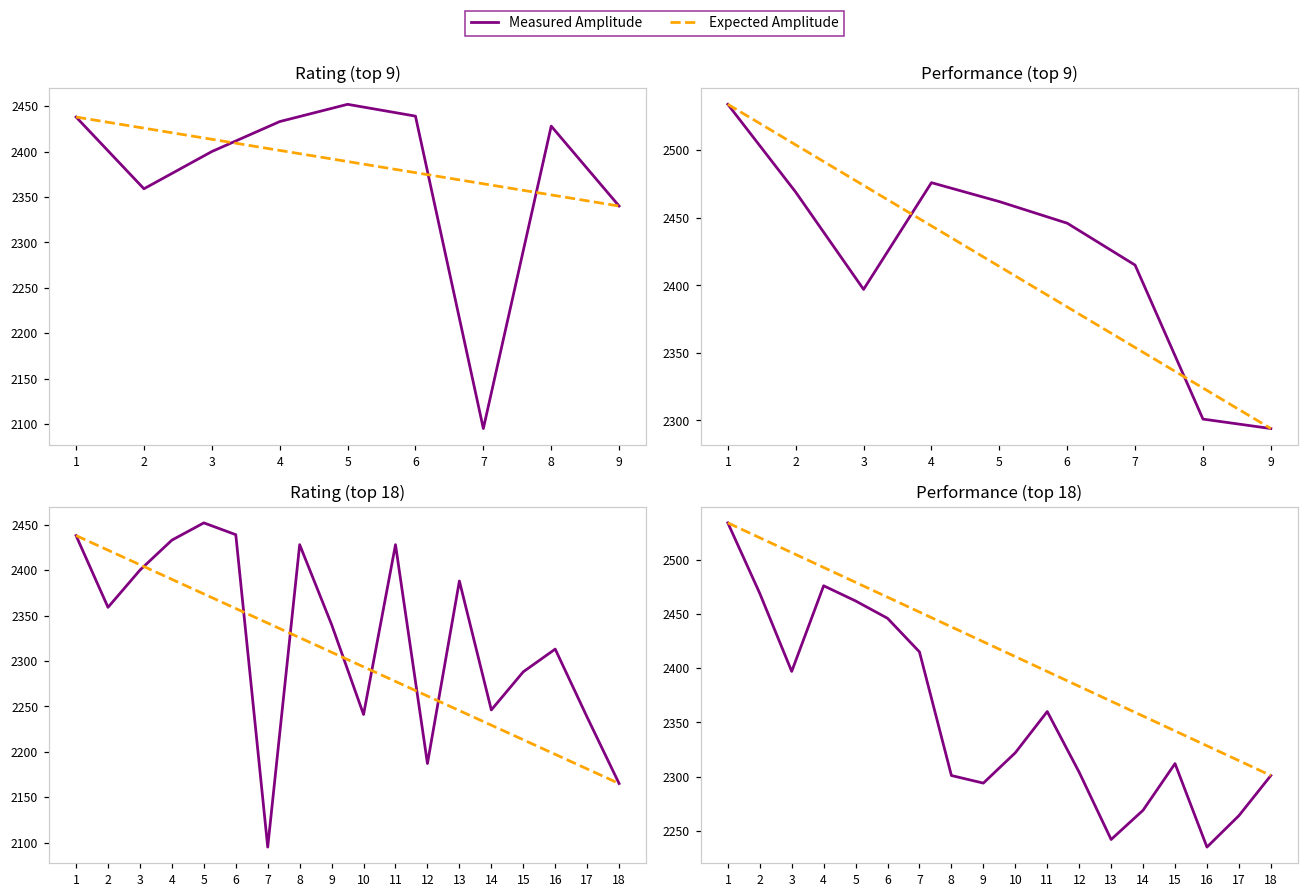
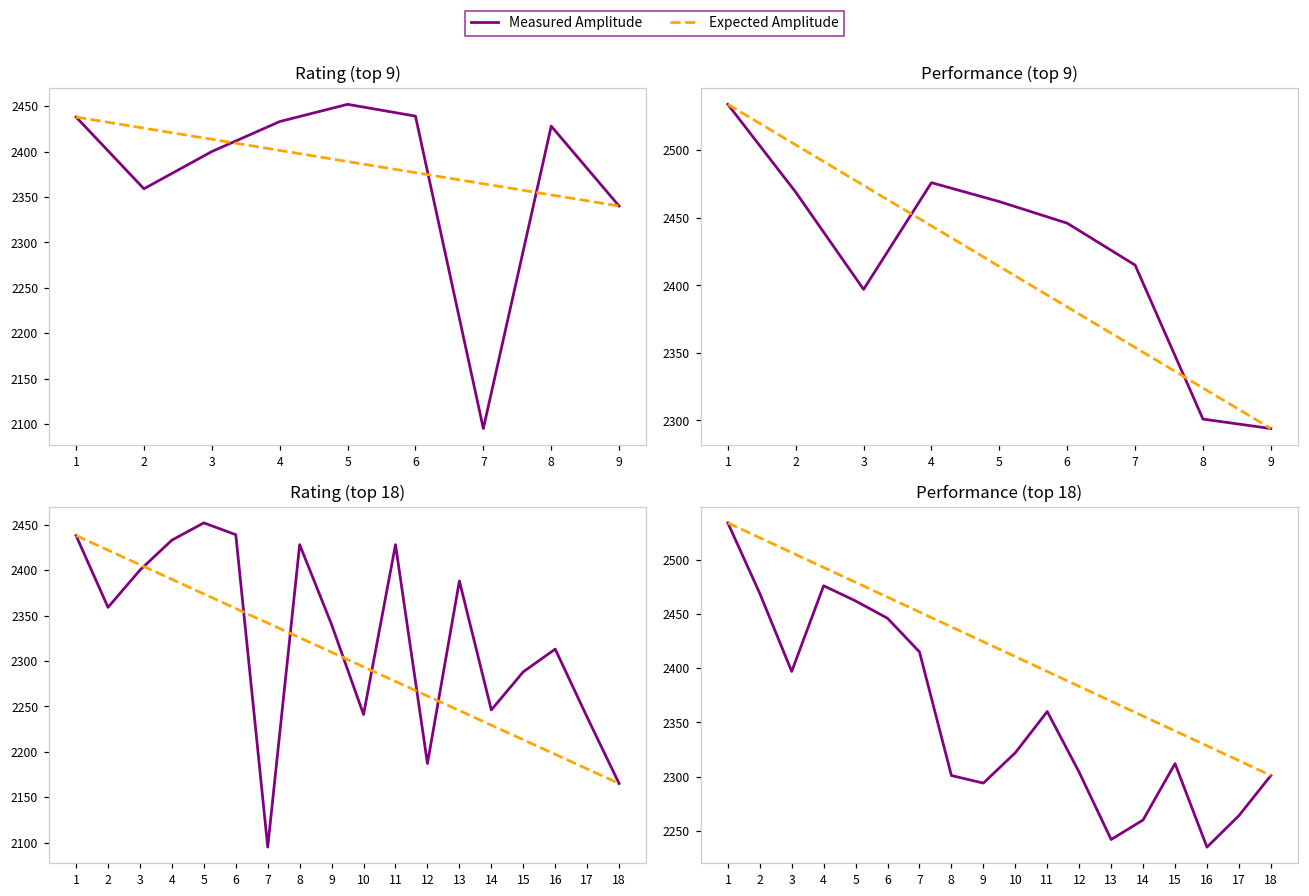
Performance (top 18), Measured Amplitude, 14: 2270 -> 2260
